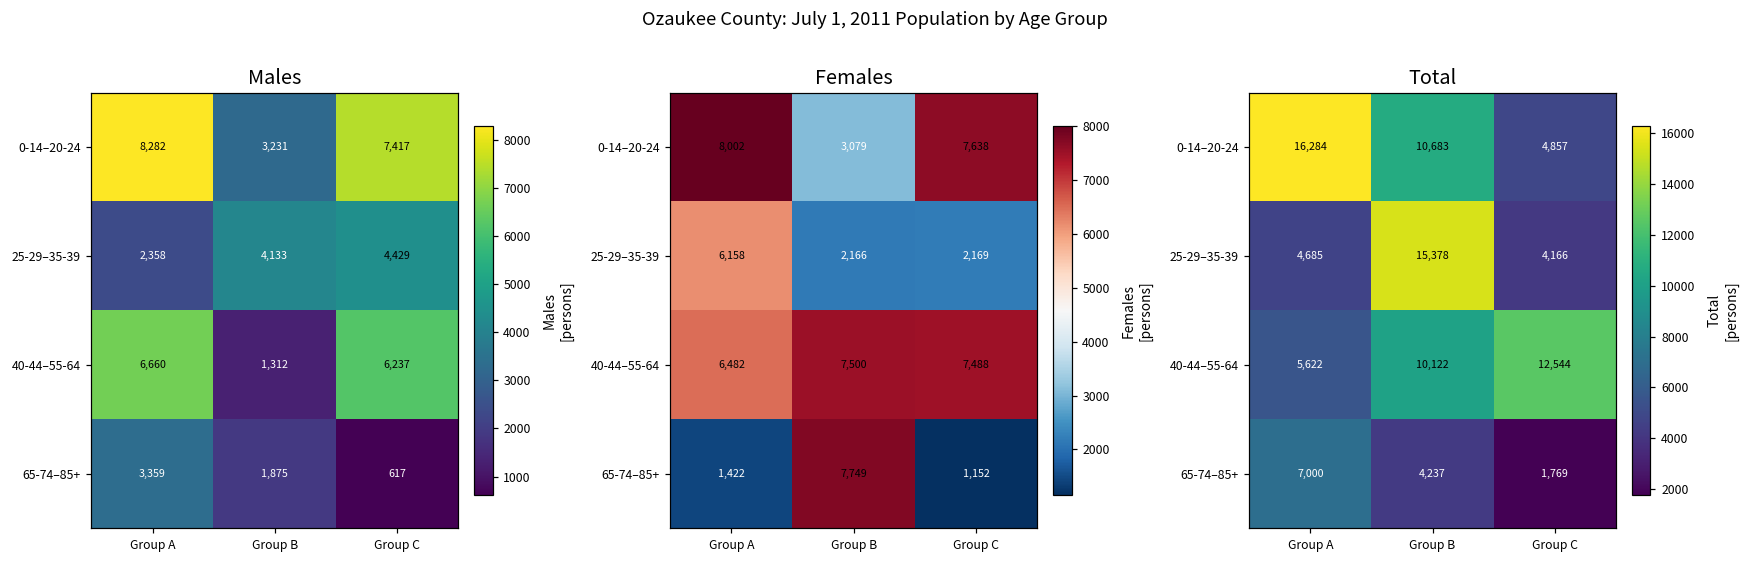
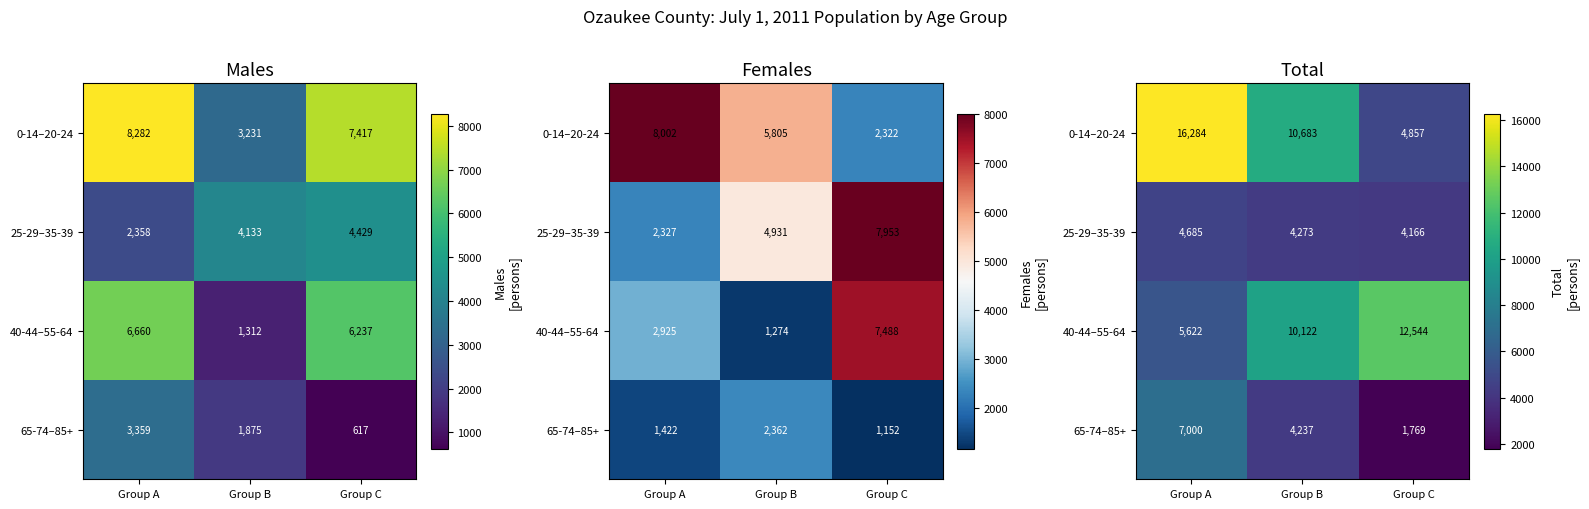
Females, 0-14–20-24, Group B: 3,079 -> 5,805
Females, 0-14–20-24, Group C: 7,638 -> 2,322
Females, 25-29–35-39, Group A: 6,158 -> 2,327
Females, 25-29–35-39, Group B: 2,166 -> 4,931
Females, 25-29–35-39, Group C: 2,169 -> 7,953
Females, 40-44–55-64, Group A: 6,482 -> 2,925
Females, 40-44–55-64, Group B: 7,500 -> 1,274
Females, 65-74–85+, Group B: 7,749 -> 2,362
Total, 25-29–35-39, Group B: 15,378 -> 4,273
